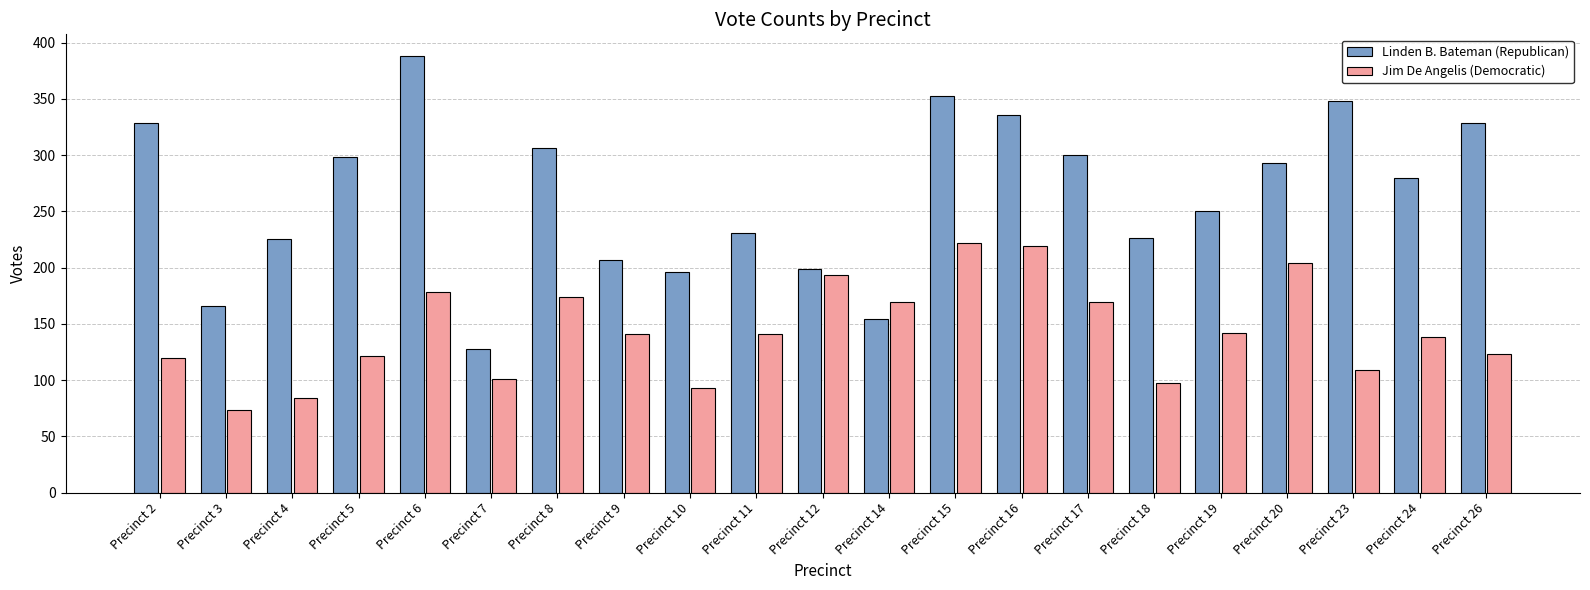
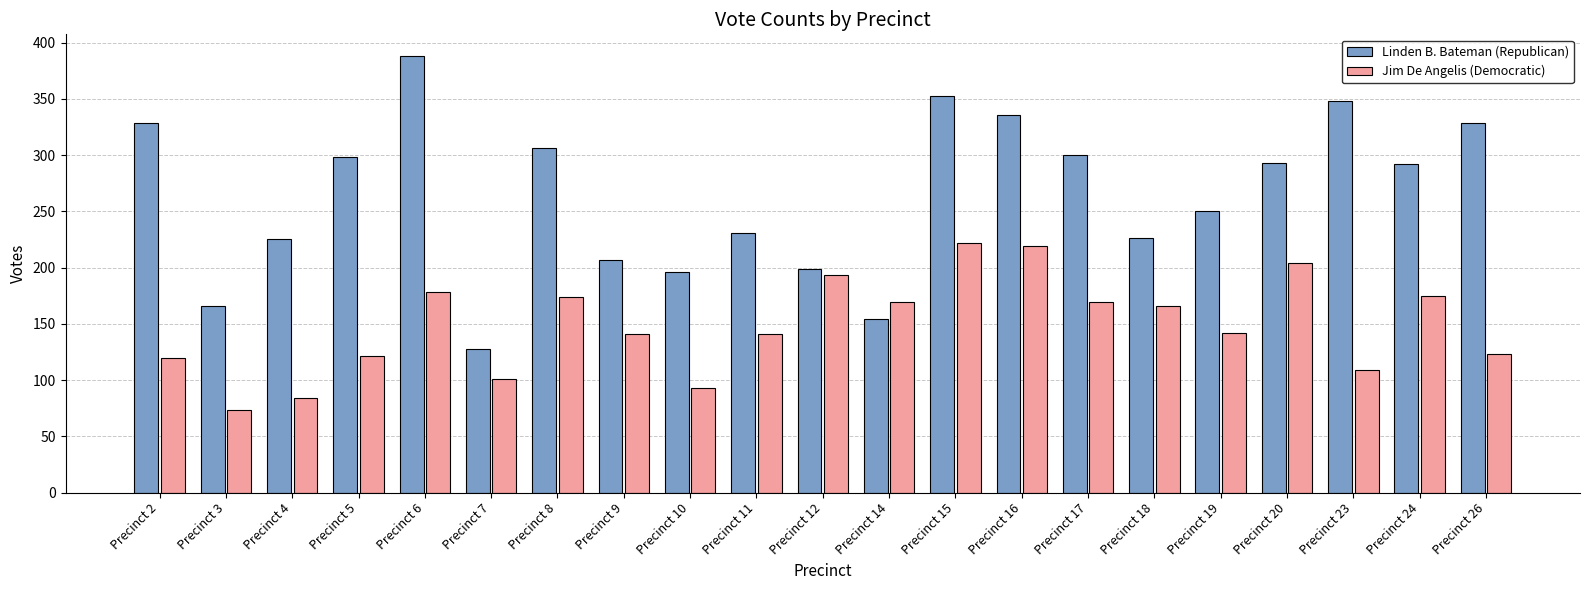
Jim De Angelis (Democratic), Precinct 18: 97 -> 166
Linden B. Bateman (Republican), Precinct 24: 280 -> 292
Jim De Angelis (Democratic), Precinct 24: 138 -> 175
